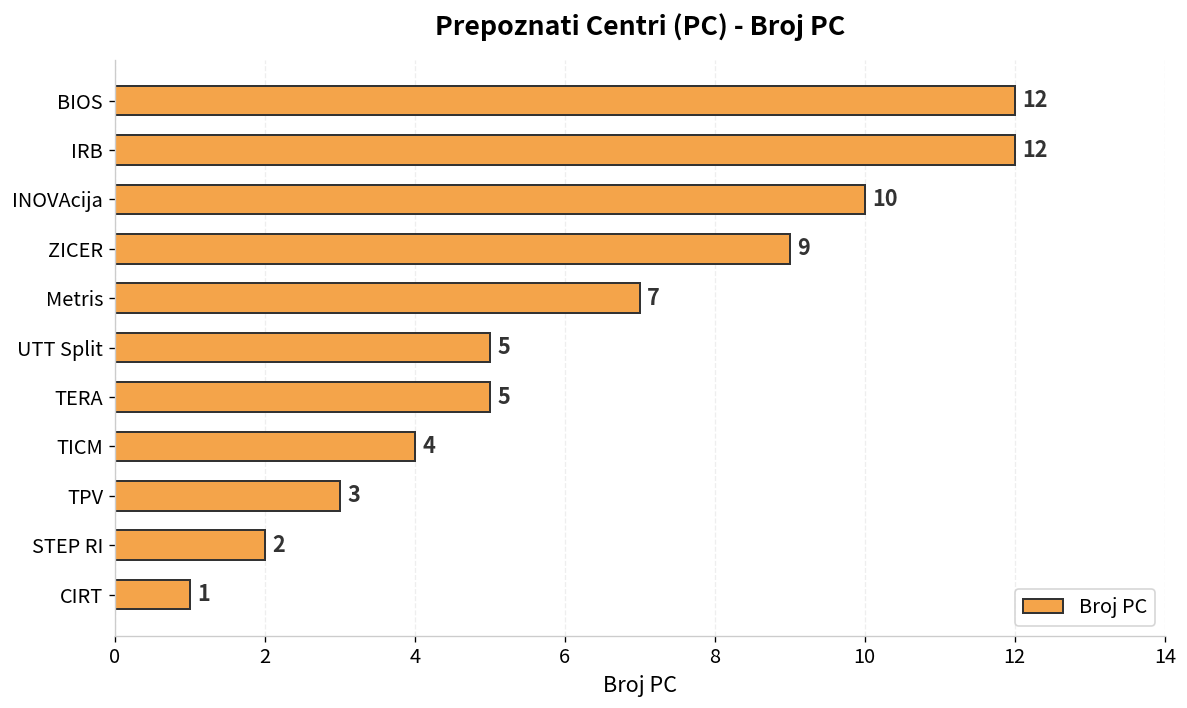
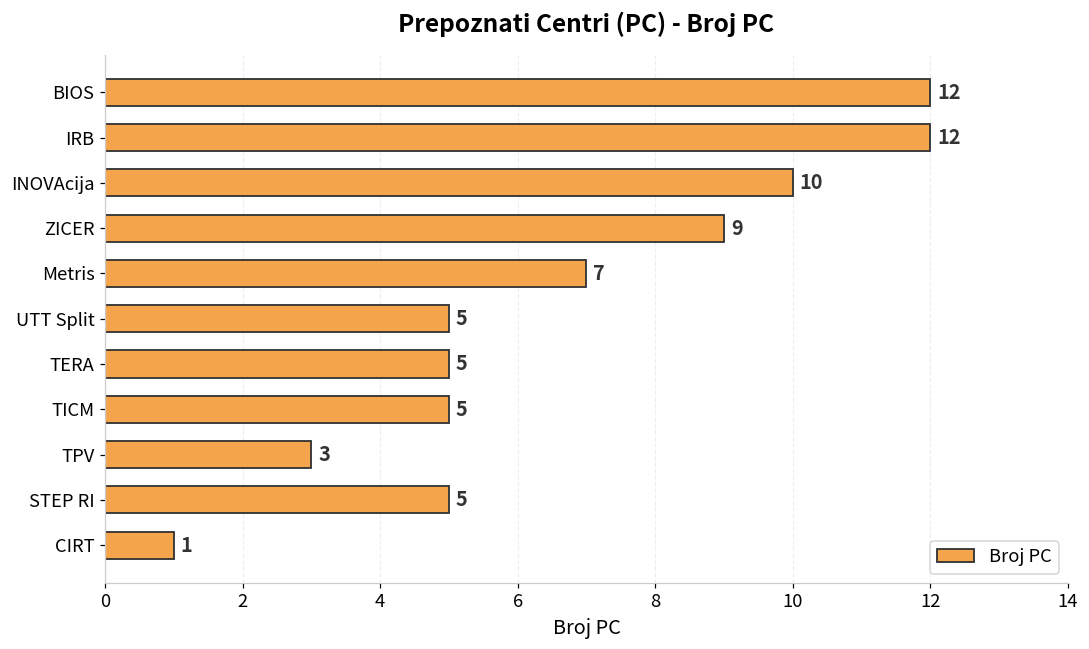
TICM: 4 -> 5
STEP RI: 2 -> 5
